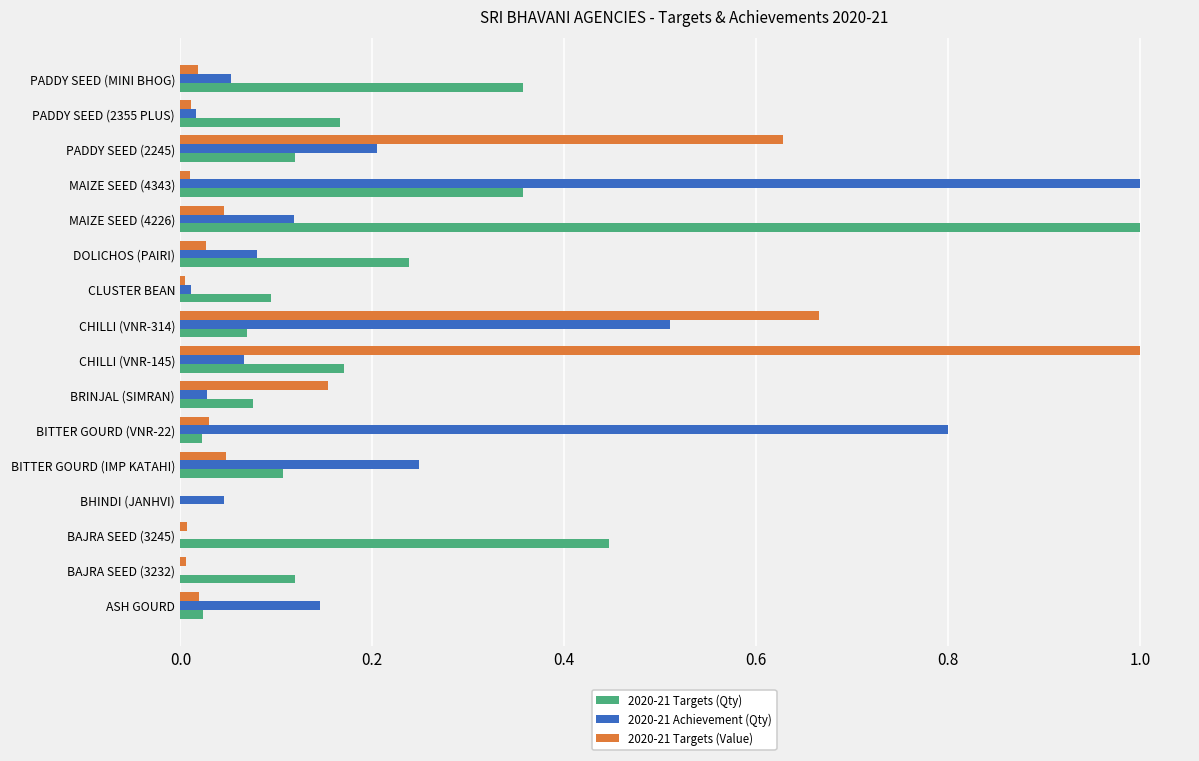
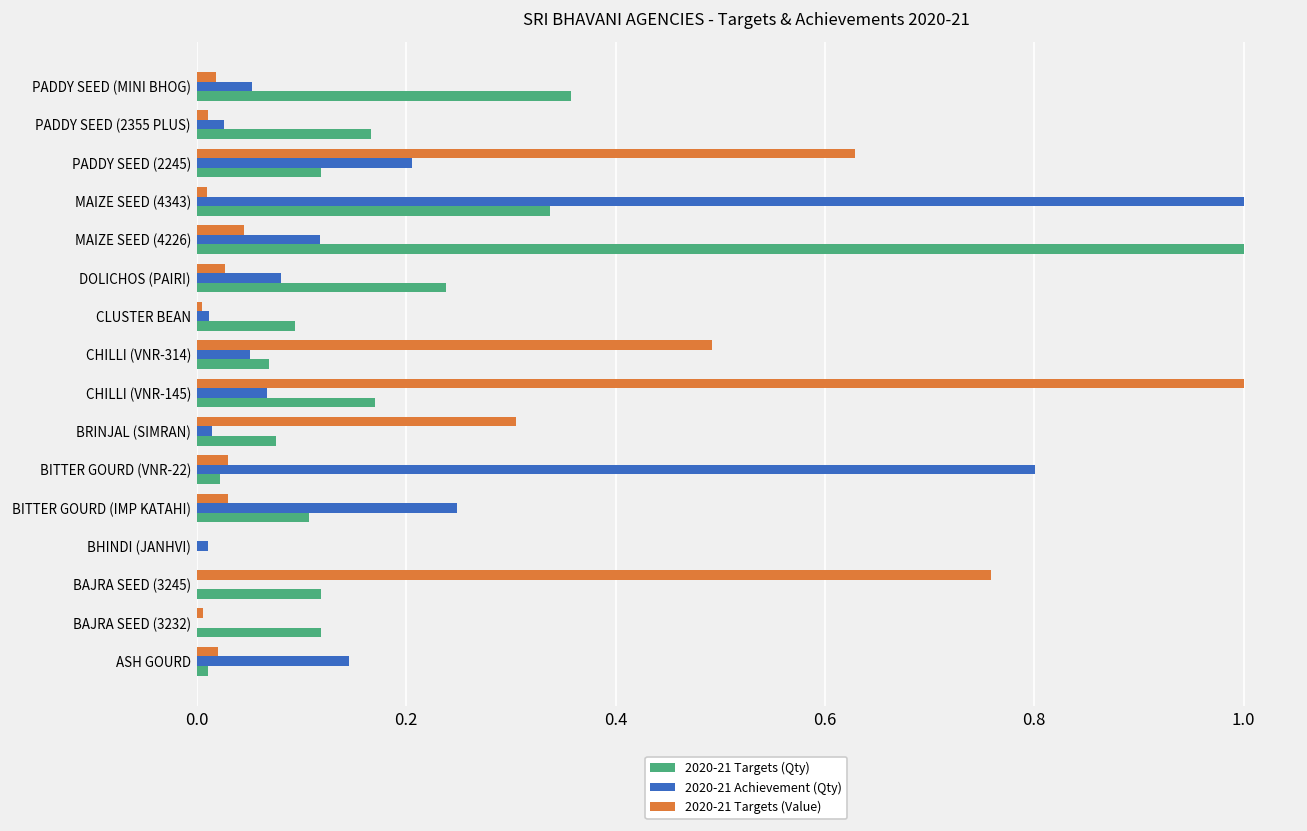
2020-21 Achievement (Qty), PADDY SEED (2355 PLUS): 0.02 -> 0.03
2020-21 Targets (Qty), MAIZE SEED (4343): 0.36 -> 0.34
2020-21 Targets (Value), CHILLI (VNR-314): 0.67 -> 0.49
2020-21 Achievement (Qty), CHILLI (VNR-314): 0.51 -> 0.05
2020-21 Targets (Value), BRINJAL (SIMRAN): 0.15 -> 0.31
2020-21 Achievement (Qty), BRINJAL (SIMRAN): 0.03 -> 0.01
2020-21 Targets (Value), BITTER GOURD (IMP KATAHI): 0.05 -> 0.03
2020-21 Achievement (Qty), BHINDI (JANHVI): 0.05 -> 0.01
2020-21 Targets (Value), BAJRA SEED (3245): 0.01 -> 0.76
2020-21 Targets (Qty), BAJRA SEED (3245): 0.45 -> 0.12
2020-21 Targets (Qty), ASH GOURD: 0.02 -> 0.01
